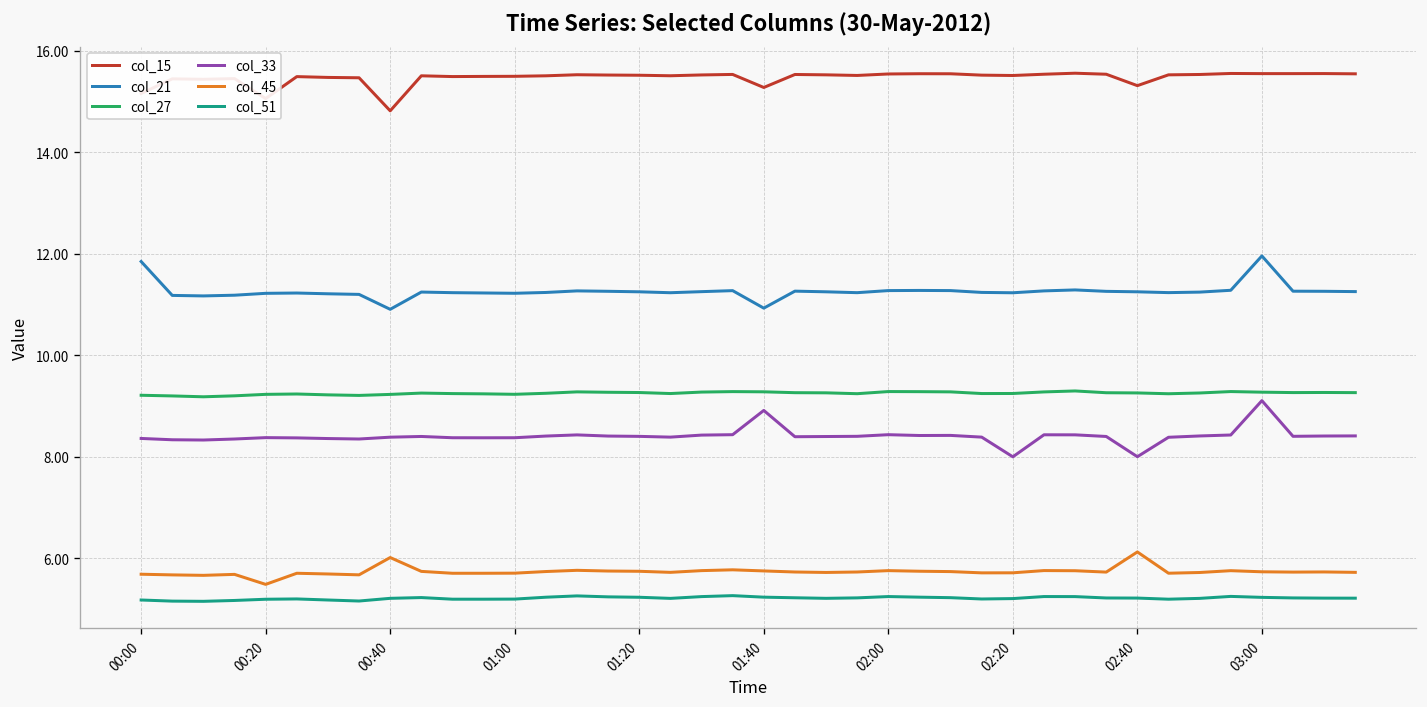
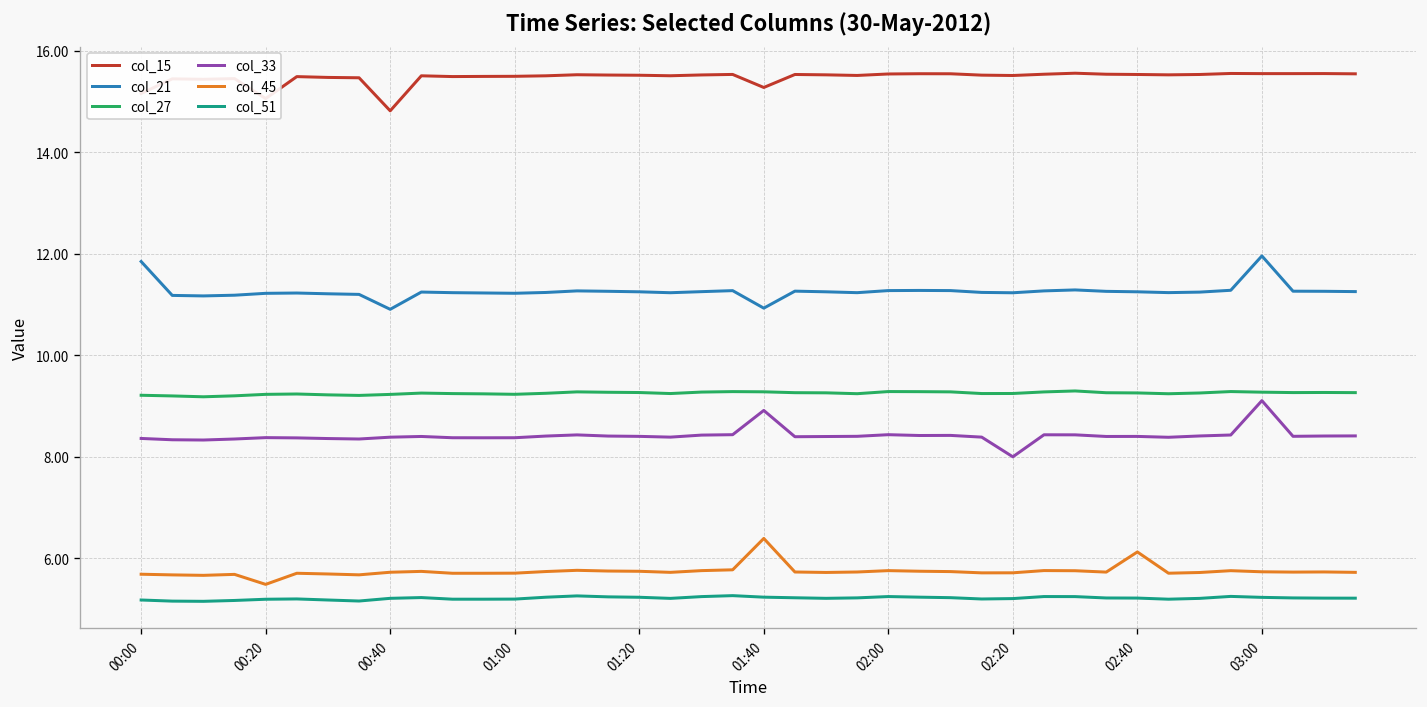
col_45, 00:40: 6.0 -> 5.7
col_45, 01:40: 5.7 -> 6.4
col_15, 02:40: 15.3 -> 15.5
col_33, 02:40: 8.0 -> 8.4
